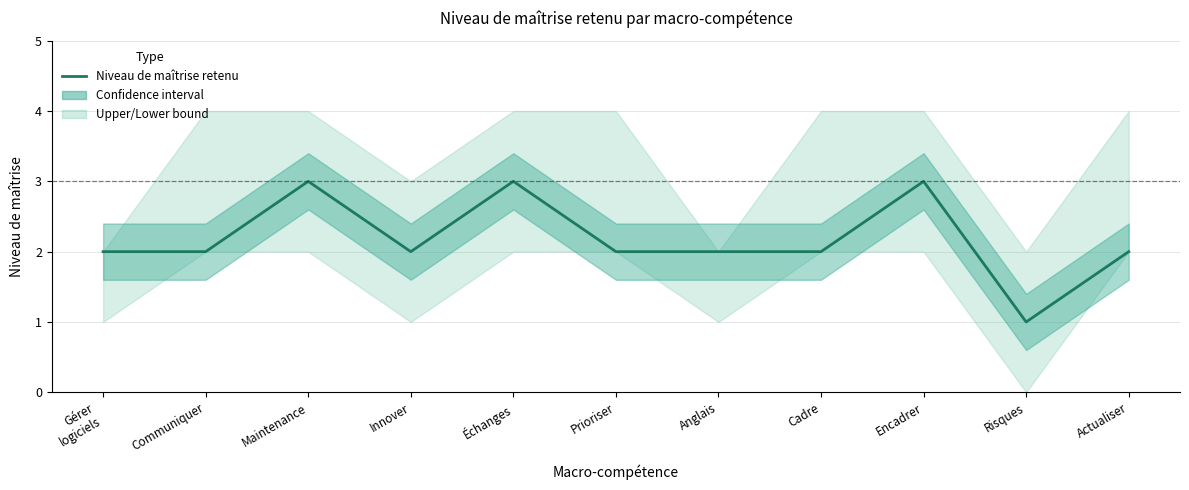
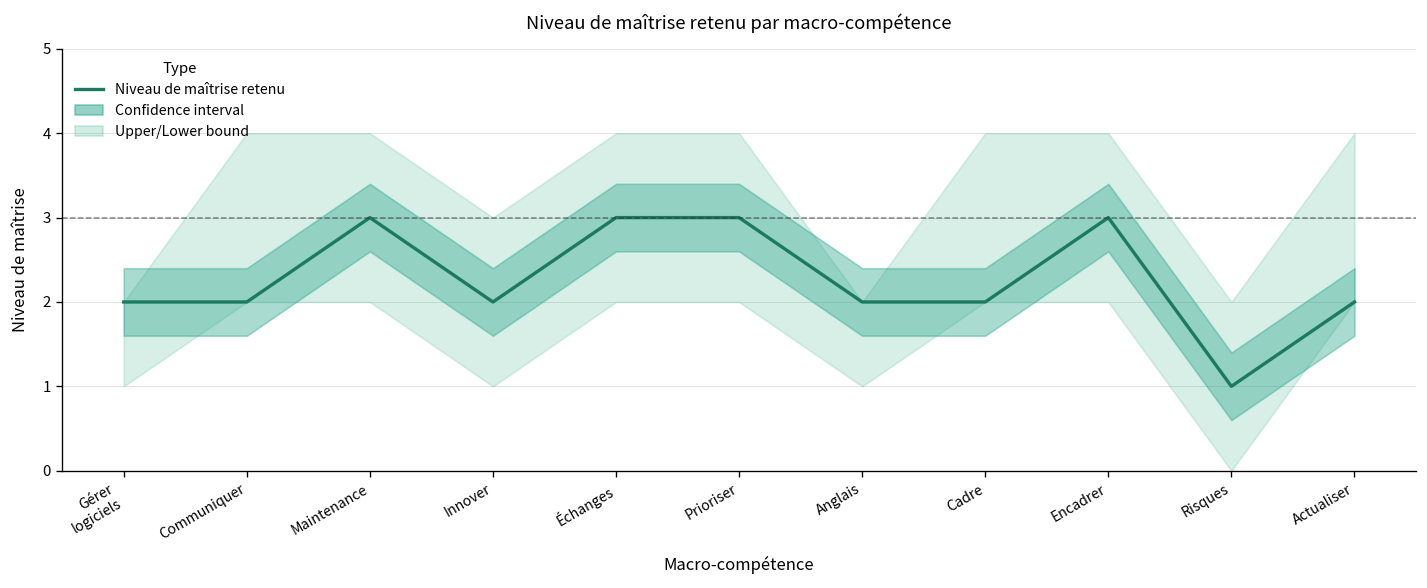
Niveau de maîtrise retenu, Prioriser: 2 -> 3
